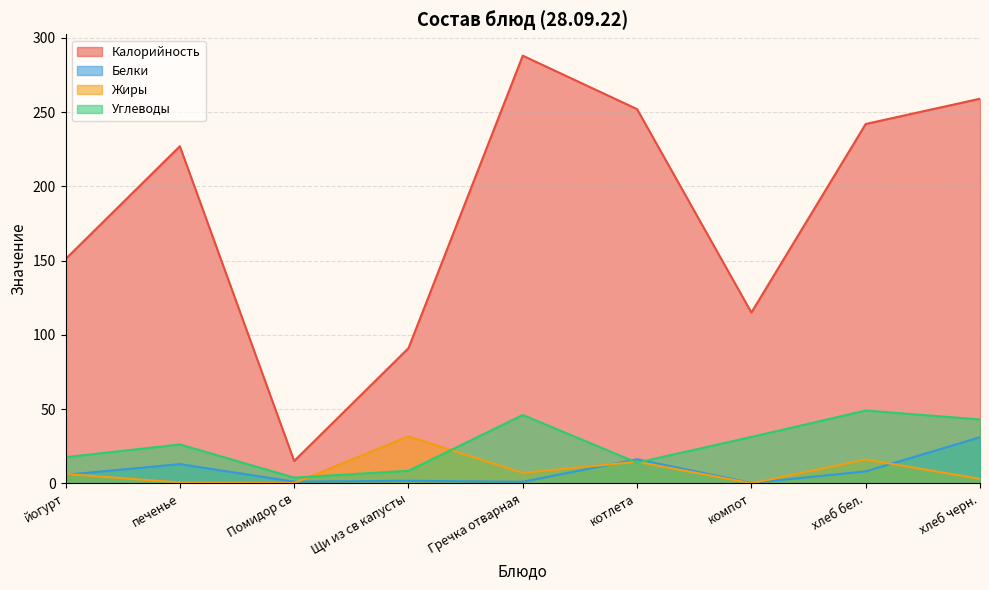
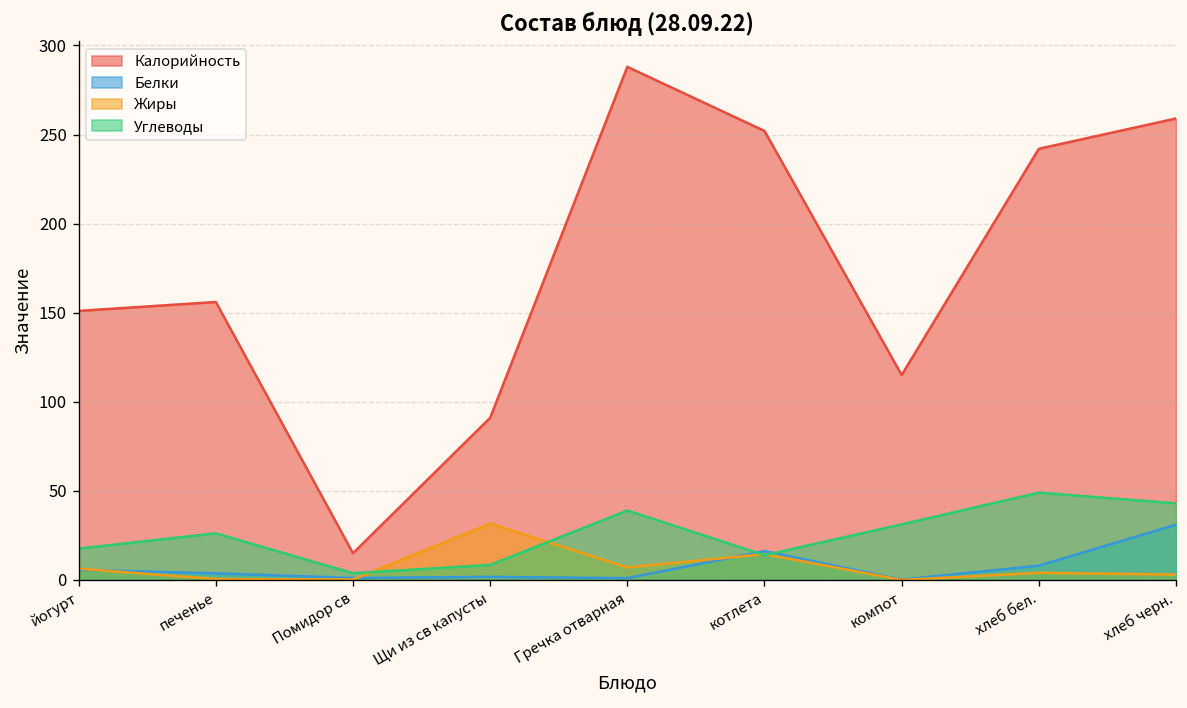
Калорийность, печенье: 227 -> 156
Белки, печенье: 13 -> 4
Углеводы, Гречка отварная: 46 -> 39
Жиры, хлеб бел.: 16 -> 4
